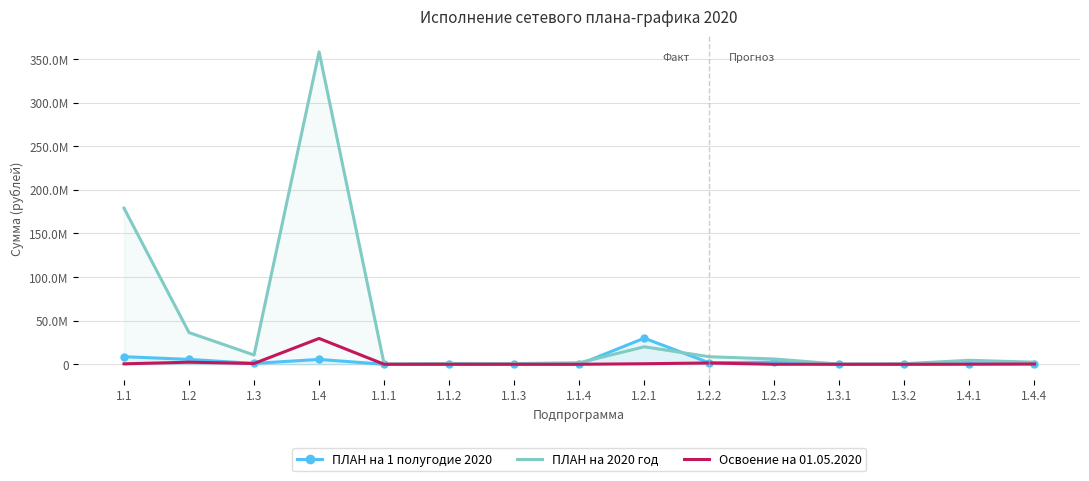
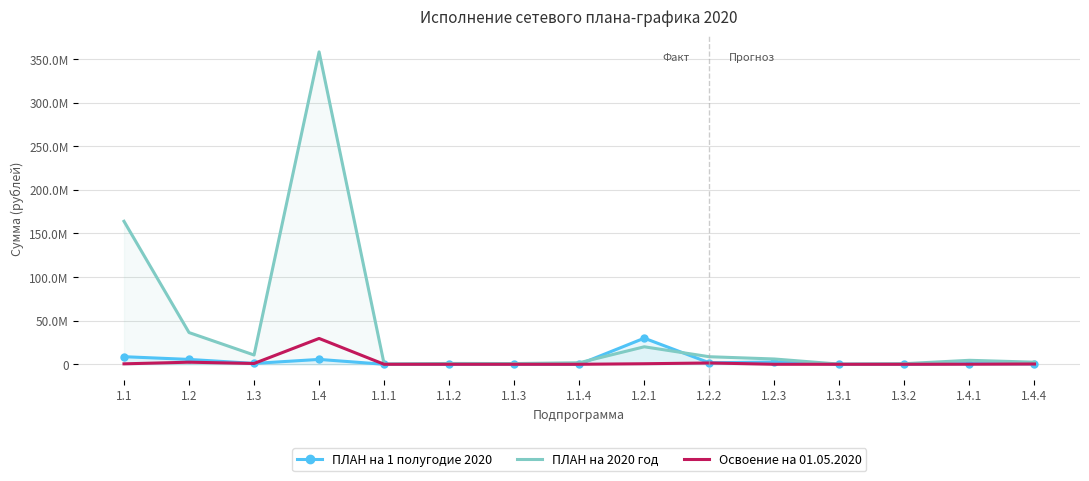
ПЛАН на 2020 год, 1.1: 180000000 -> 160000000
